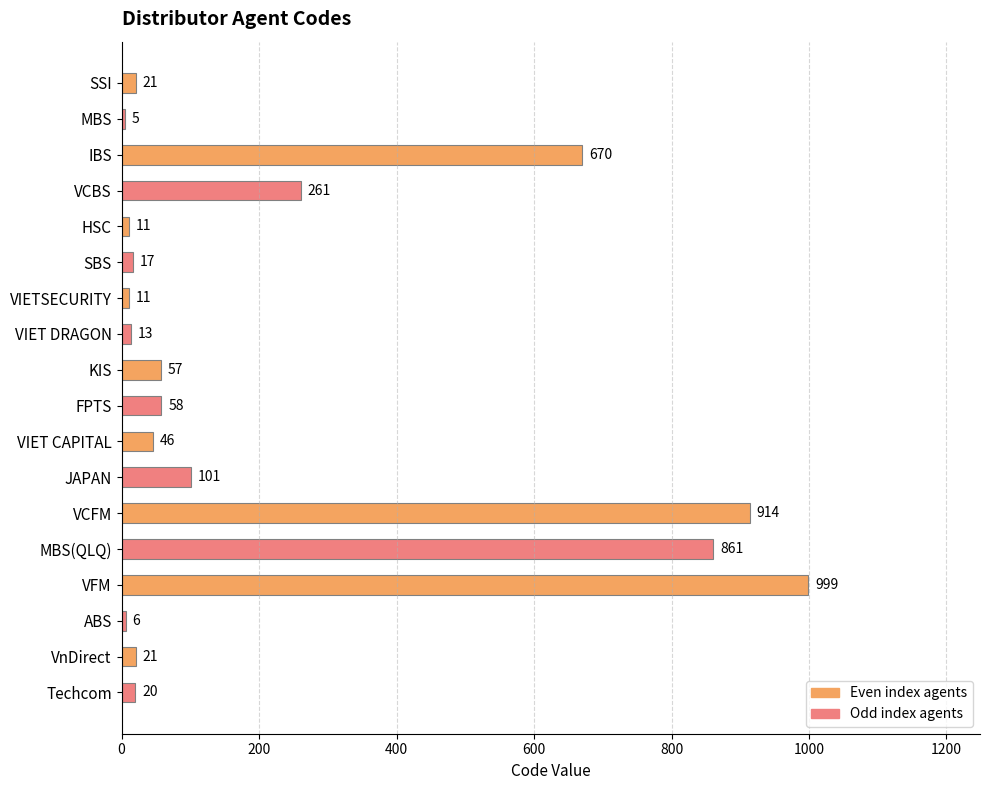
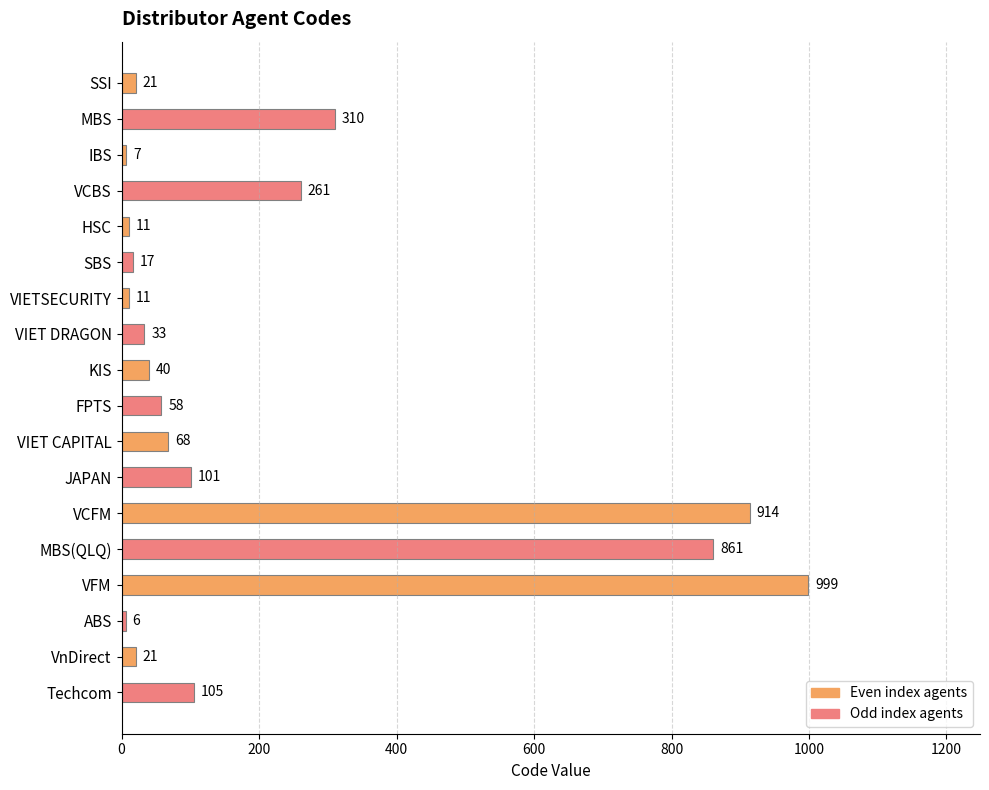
MBS: 5 -> 310
IBS: 670 -> 7
VIET DRAGON: 13 -> 33
KIS: 57 -> 40
VIET CAPITAL: 46 -> 68
Techcom: 20 -> 105
